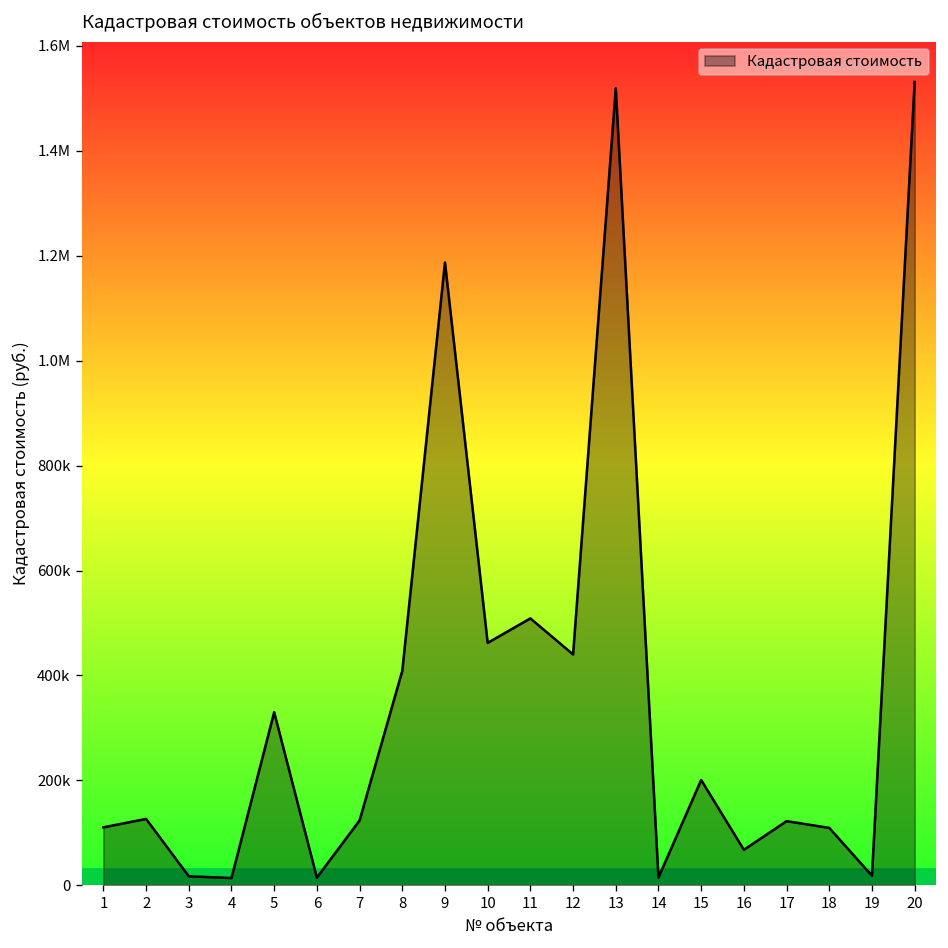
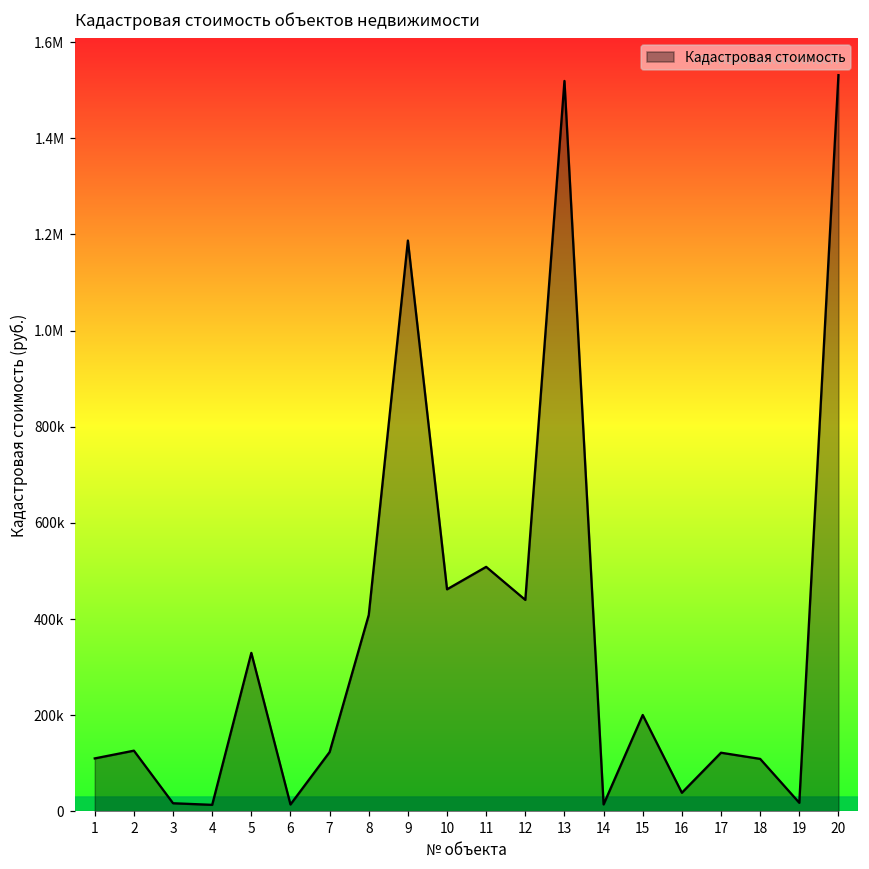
16: 70000 -> 40000
